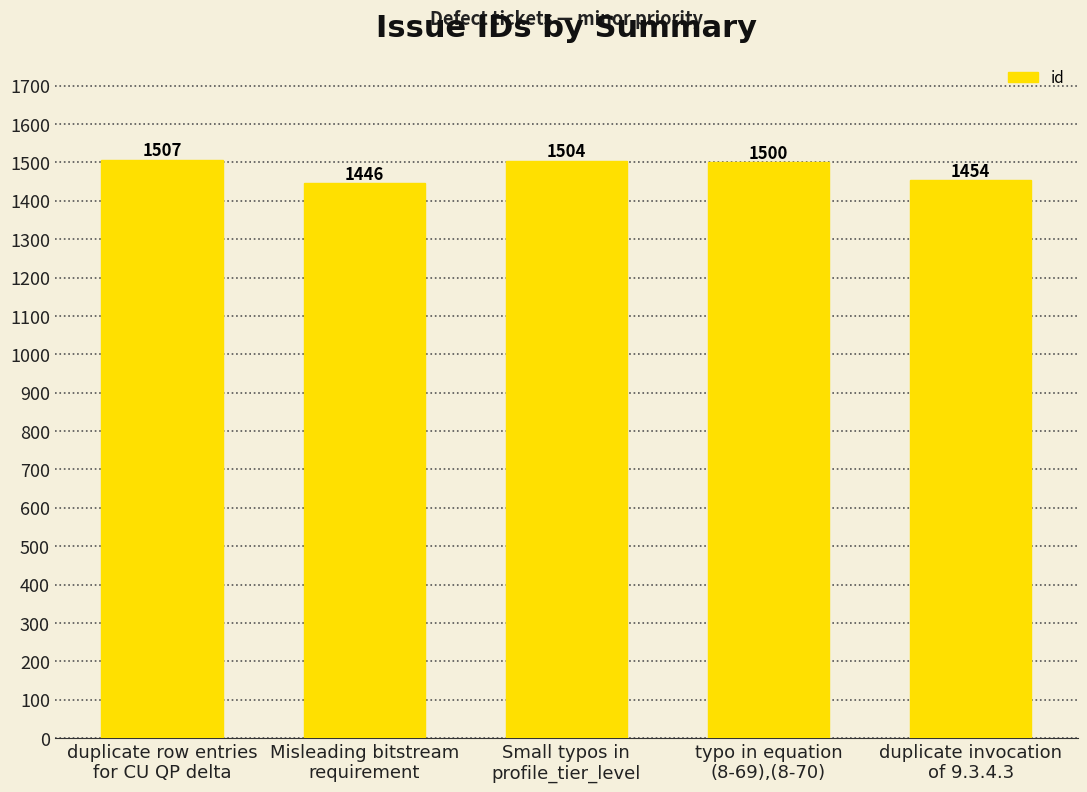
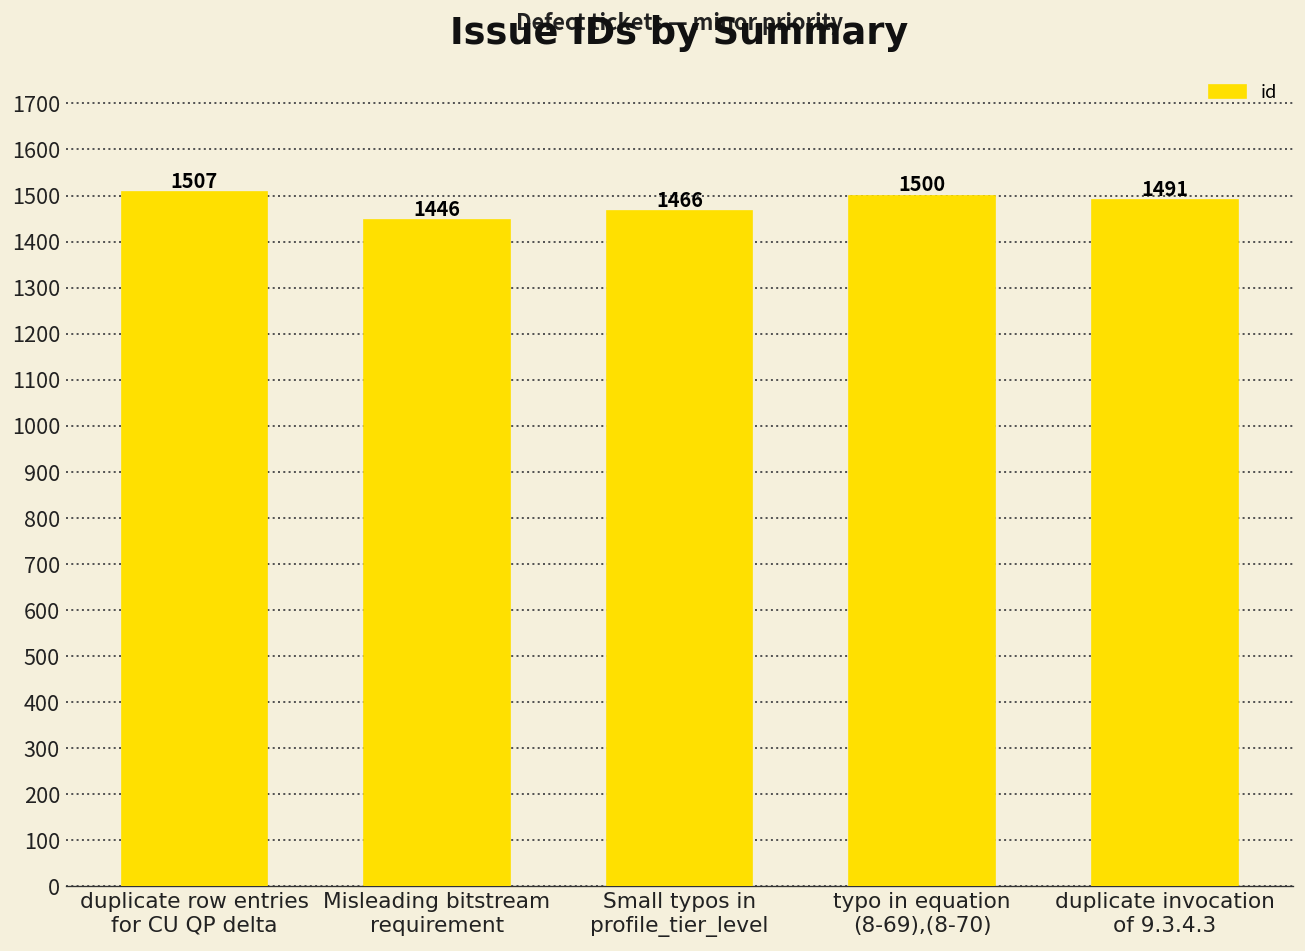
Small typos in profile_tier_level: 1504 -> 1466
duplicate invocation of 9.3.4.3: 1454 -> 1491
